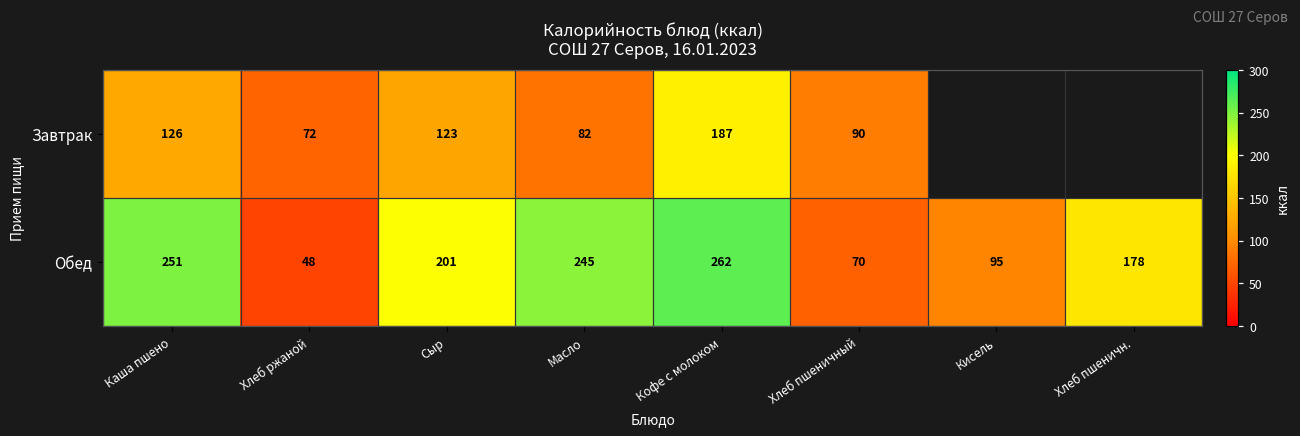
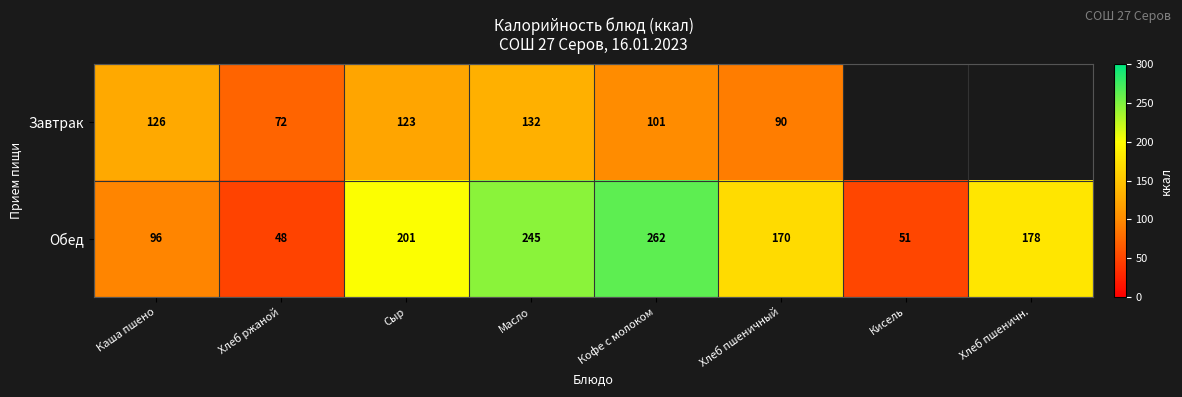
Завтрак, Масло: 82 -> 132
Завтрак, Кофе с молоком: 187 -> 101
Обед, Каша пшено: 251 -> 96
Обед, Хлеб пшеничный: 70 -> 170
Обед, Кисель: 95 -> 51
